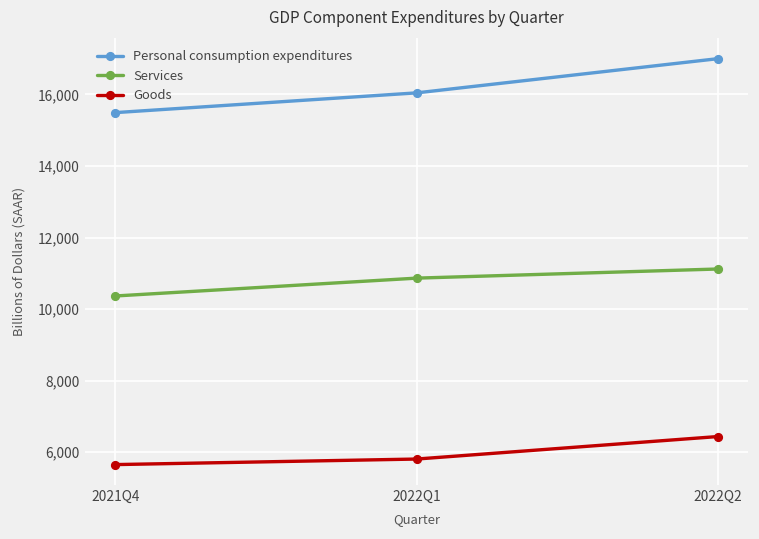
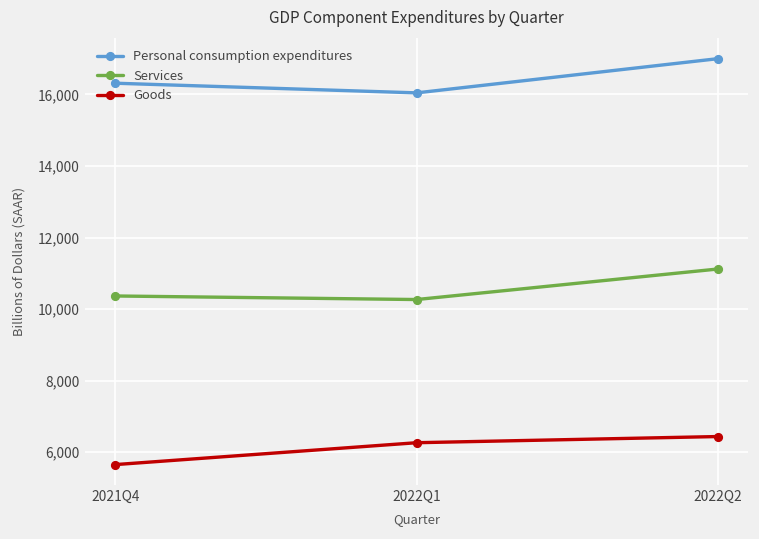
Personal consumption expenditures, 2021Q4: 15,500 -> 16,300
Services, 2022Q1: 10,900 -> 10,300
Goods, 2022Q1: 5,800 -> 6,300
